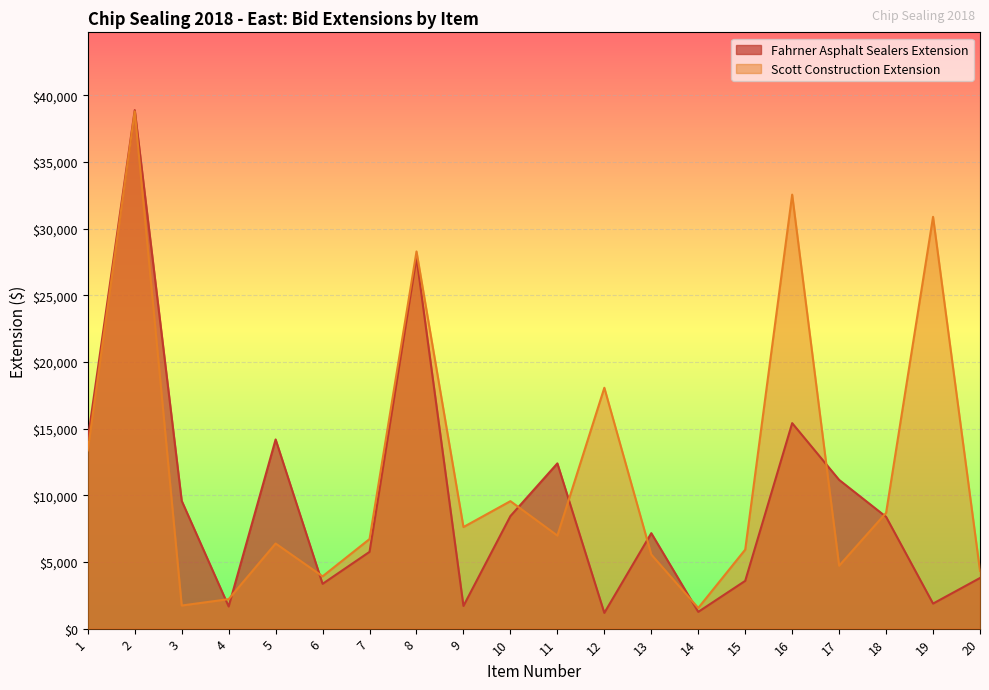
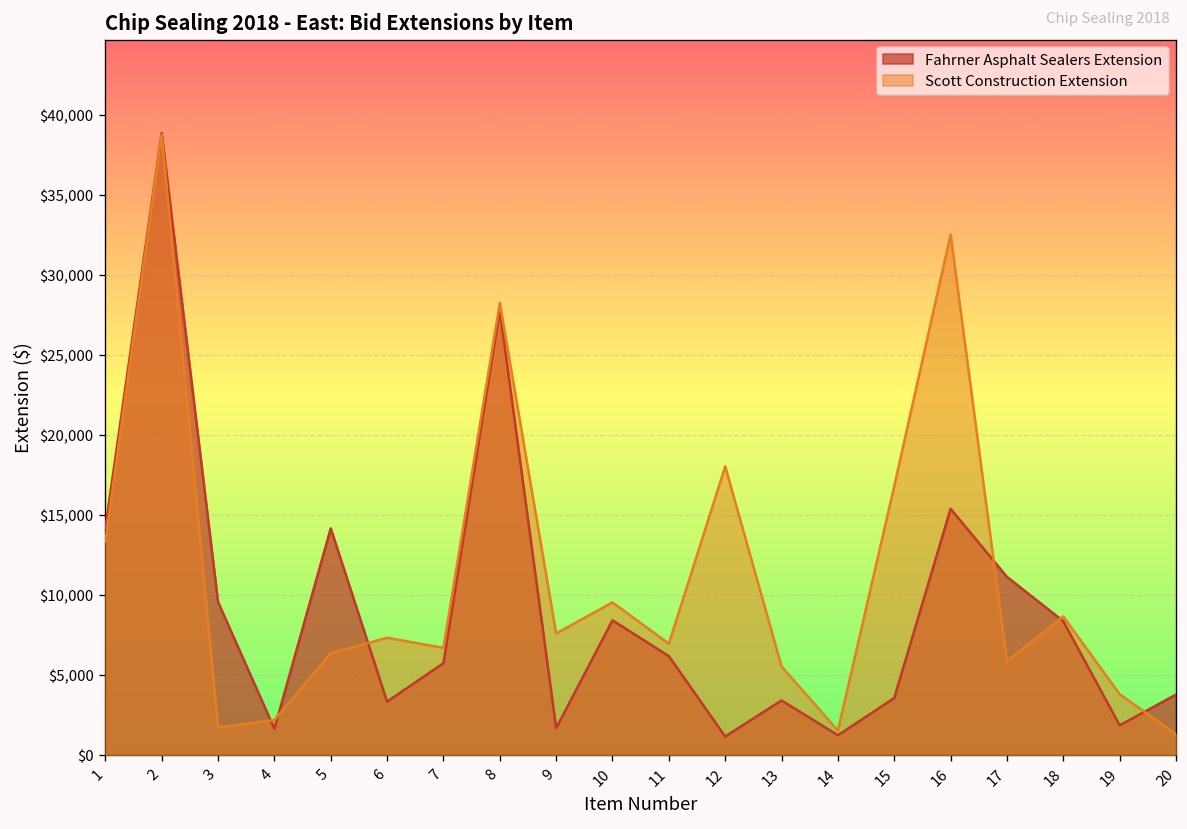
Scott Construction Extension, 6: $3,900 -> $7,400
Fahrner Asphalt Sealers Extension, 11: $12,400 -> $6,200
Fahrner Asphalt Sealers Extension, 13: $7,200 -> $3,400
Scott Construction Extension, 15: $5,900 -> $16,800
Scott Construction Extension, 17: $4,700 -> $5,900
Scott Construction Extension, 19: $30,900 -> $3,800
Scott Construction Extension, 20: $4,300 -> $1,300
